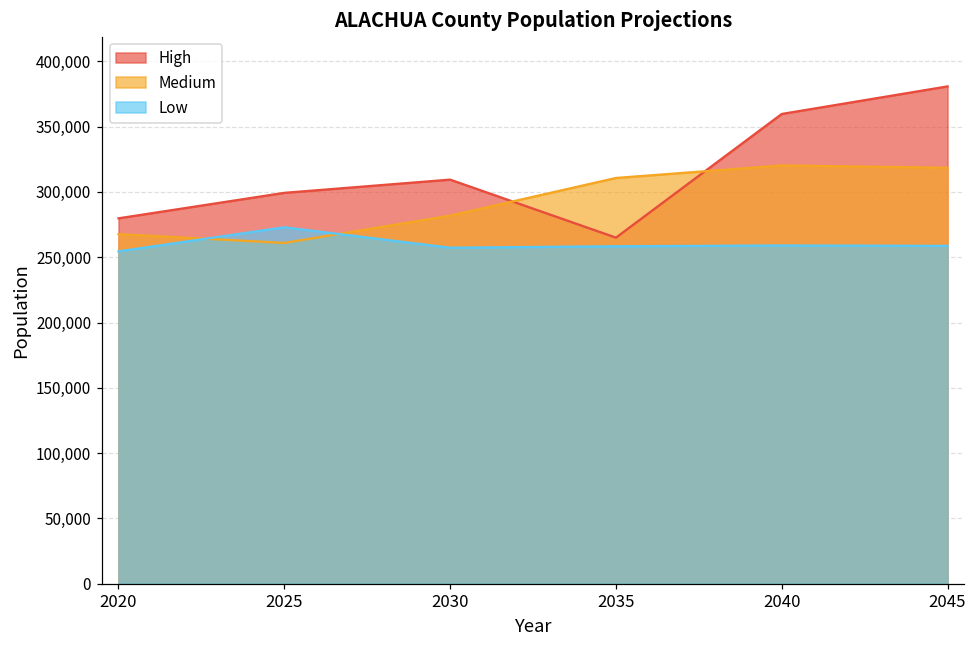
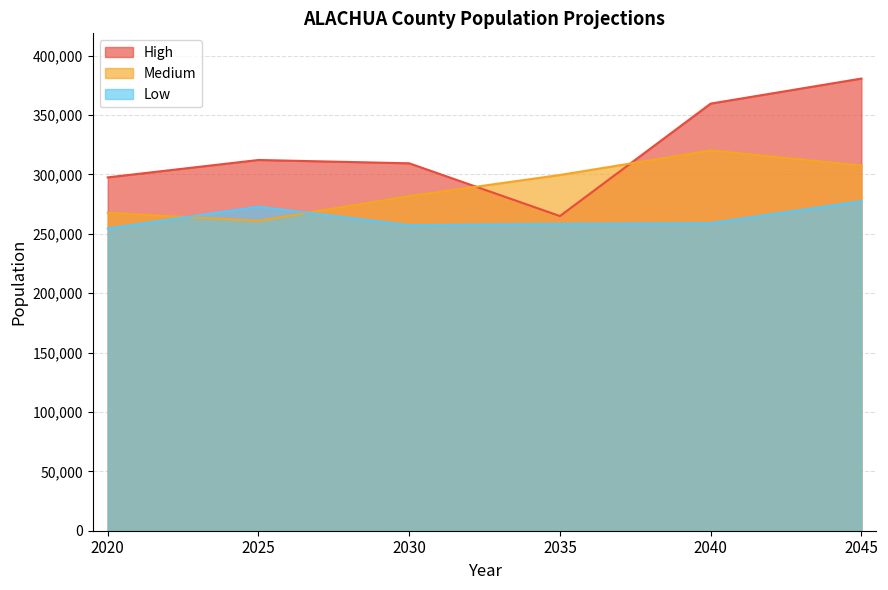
High, 2020: 280,000 -> 298,000
High, 2025: 299,000 -> 312,000
Medium, 2035: 311,000 -> 300,000
Medium, 2045: 319,000 -> 308,000
Low, 2045: 259,000 -> 278,000
